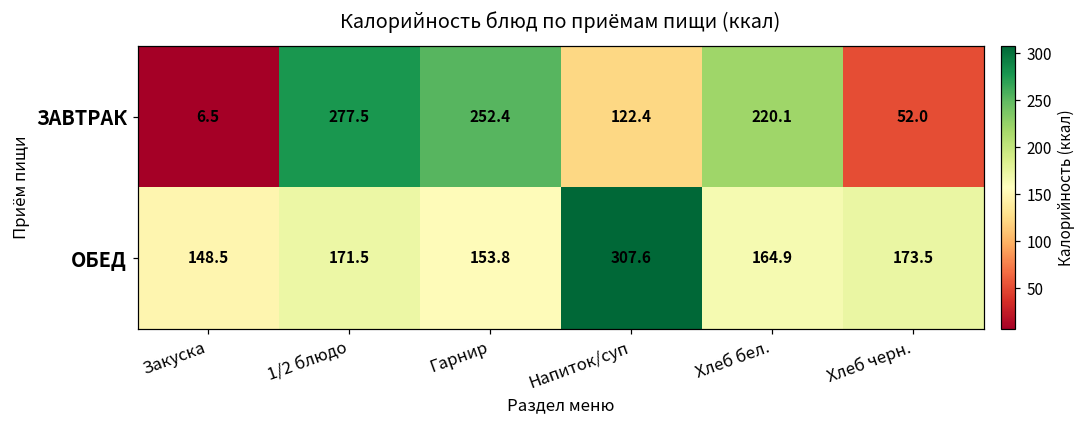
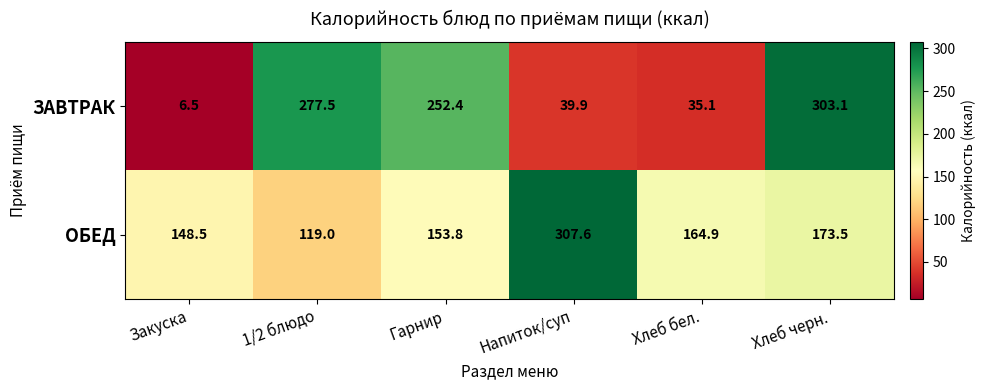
ЗАВТРАК, Напиток/суп: 122.4 -> 39.9
ЗАВТРАК, Хлеб бел.: 220.1 -> 35.1
ЗАВТРАК, Хлеб черн.: 52.0 -> 303.1
ОБЕД, 1/2 блюдо: 171.5 -> 119.0
